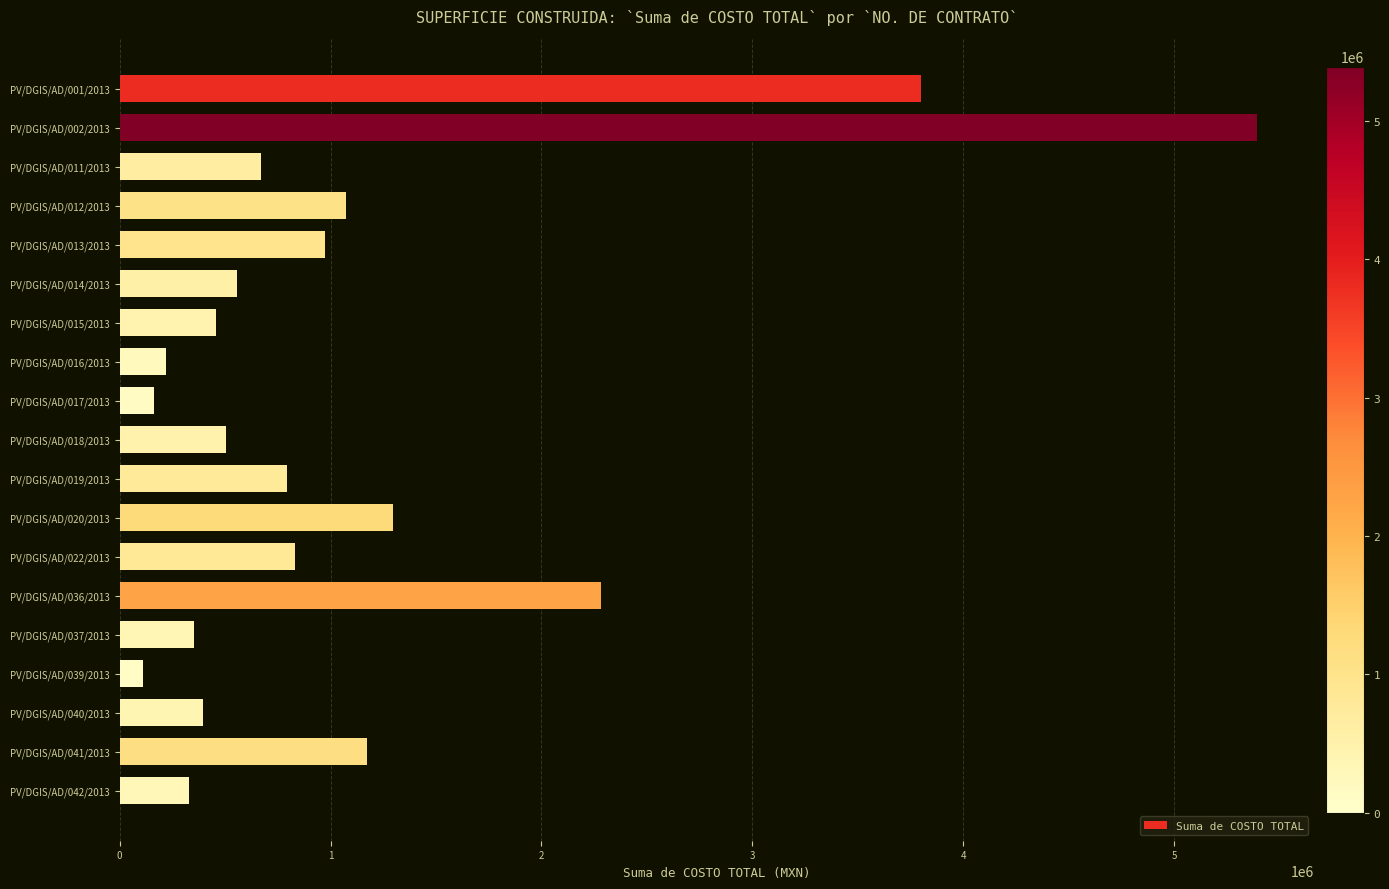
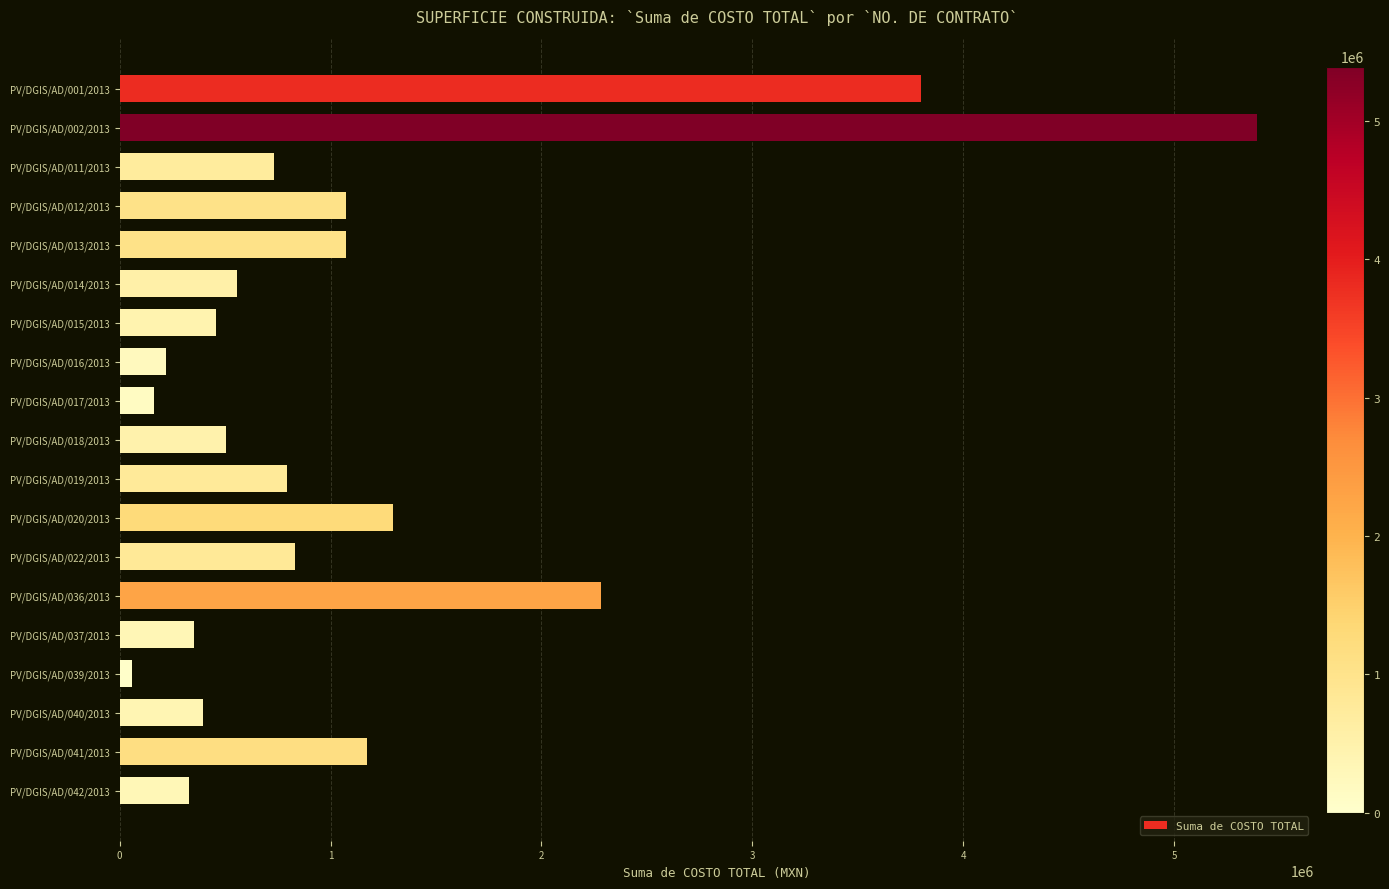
PV/DGIS/AD/011/2013: 670000 -> 730000
PV/DGIS/AD/013/2013: 970000 -> 1070000
PV/DGIS/AD/039/2013: 110000 -> 60000
